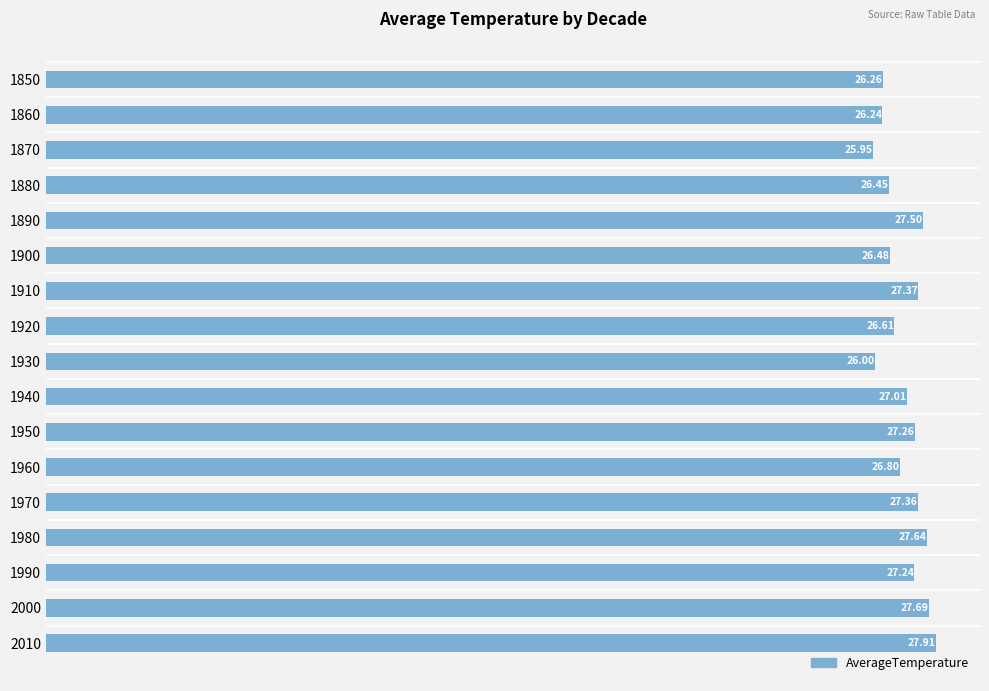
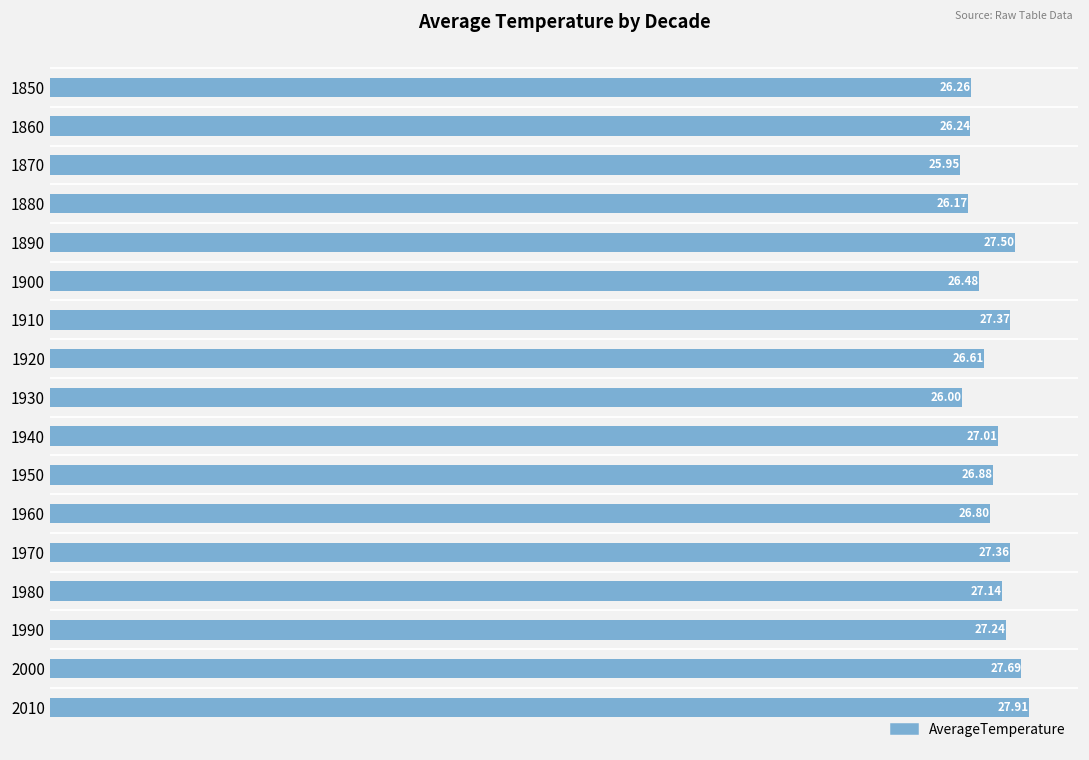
1880: 26.45 -> 26.17
1950: 27.26 -> 26.88
1980: 27.64 -> 27.14
